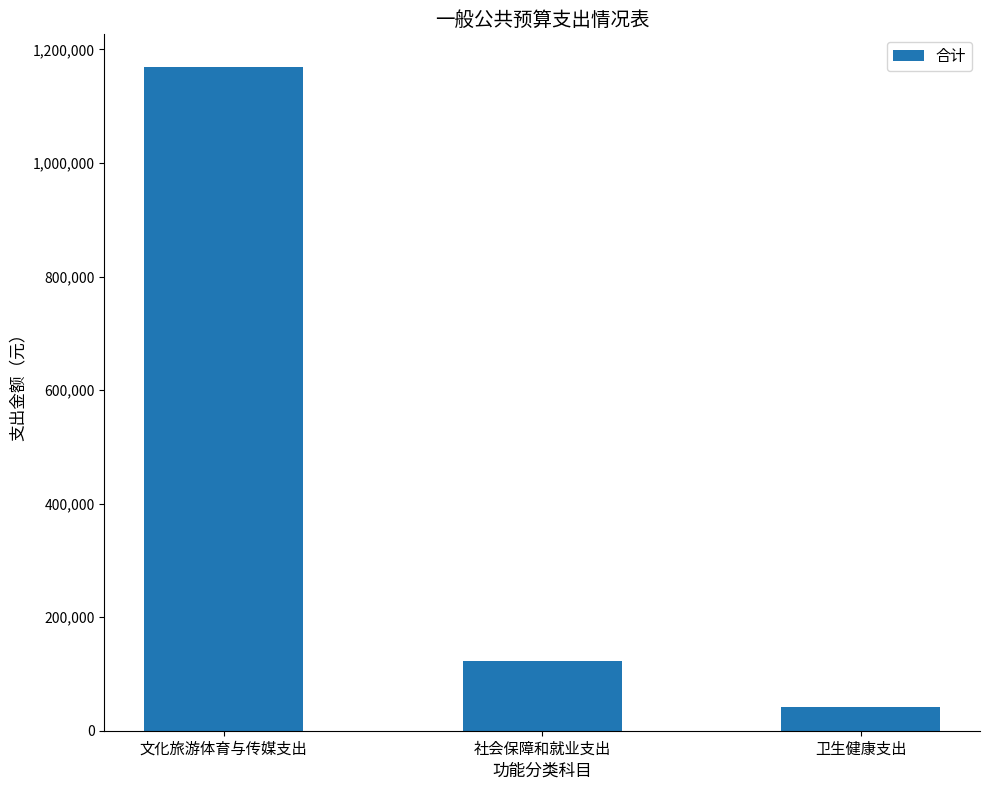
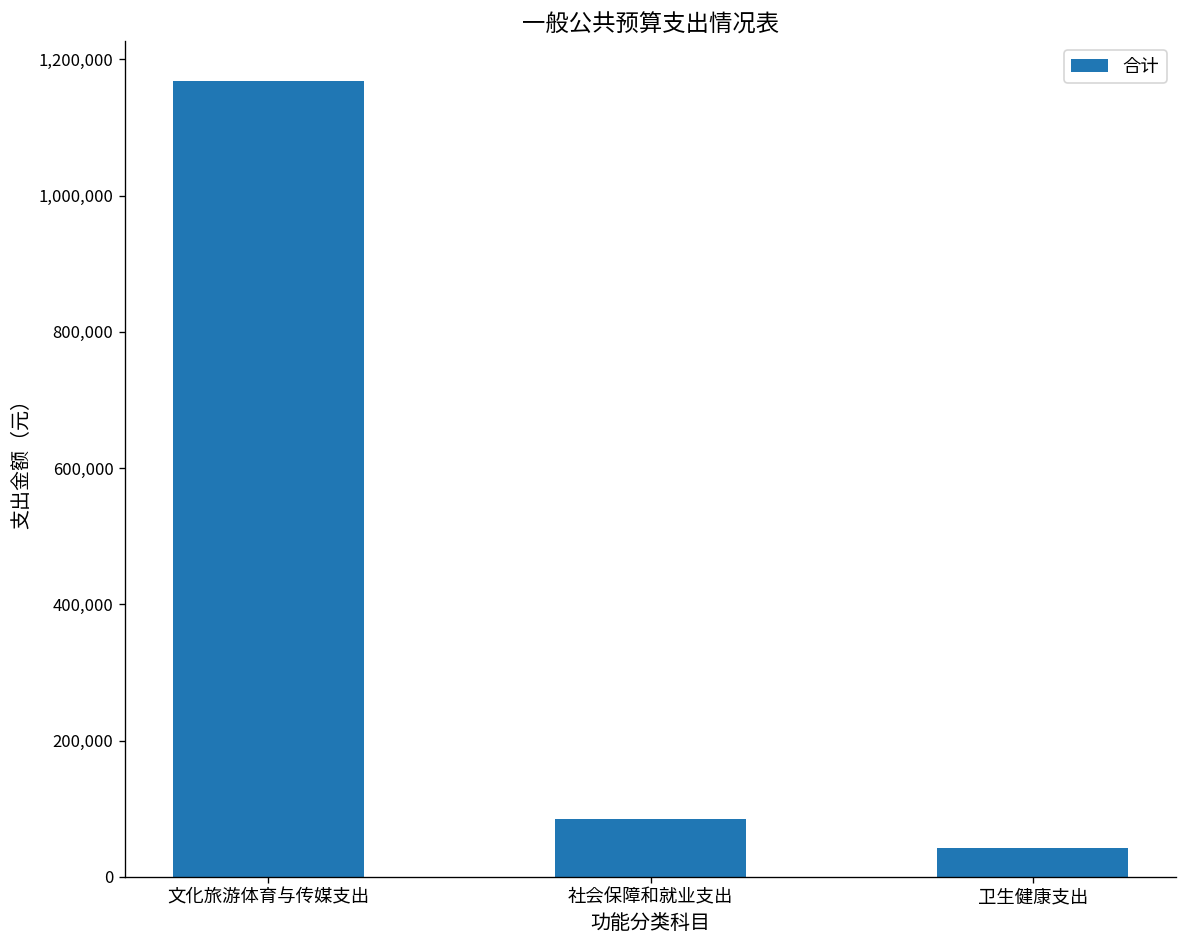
社会保障和就业支出: 120,000 -> 80,000
